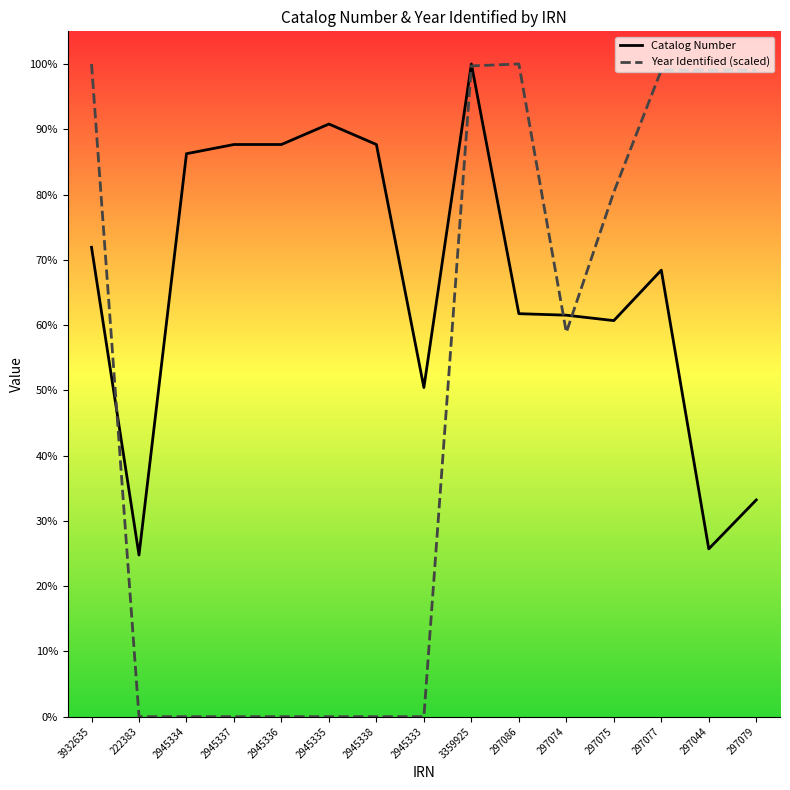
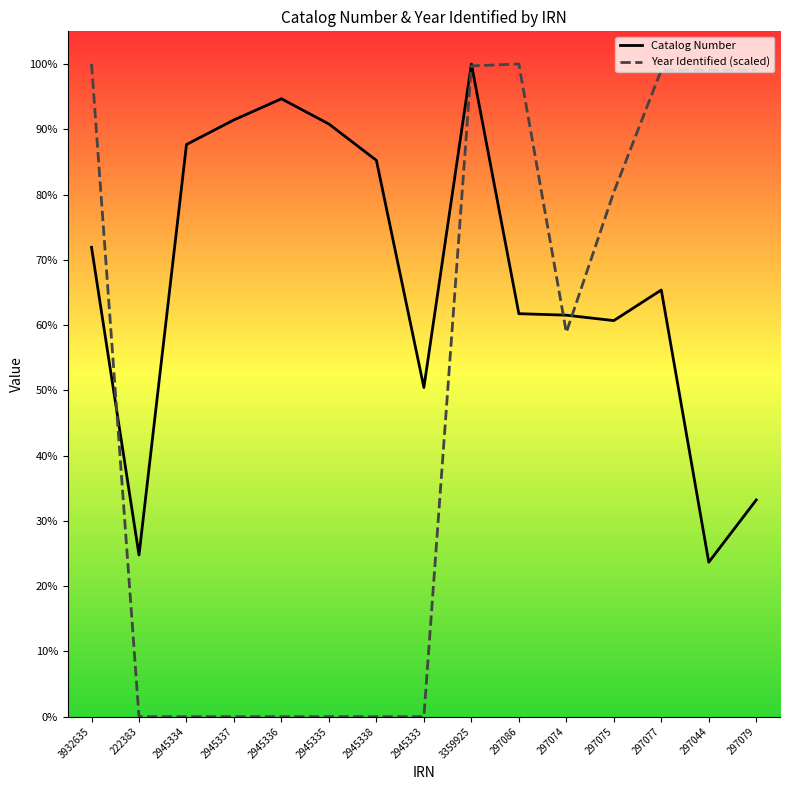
Catalog Number, 2945334: 86% -> 88%
Catalog Number, 2945337: 88% -> 91%
Catalog Number, 2945336: 88% -> 95%
Catalog Number, 2945338: 88% -> 85%
Catalog Number, 297077: 68% -> 65%
Catalog Number, 297044: 26% -> 24%
